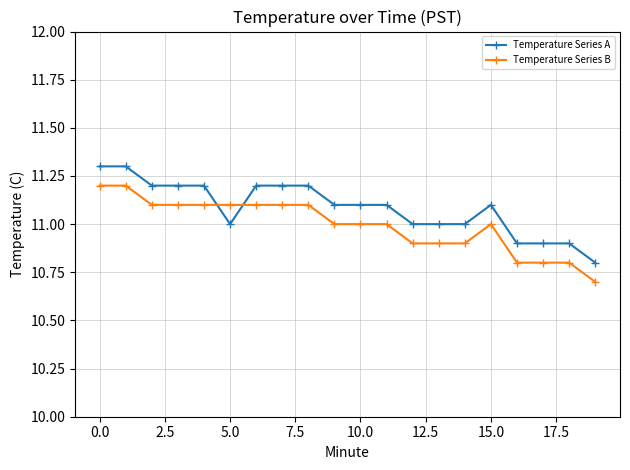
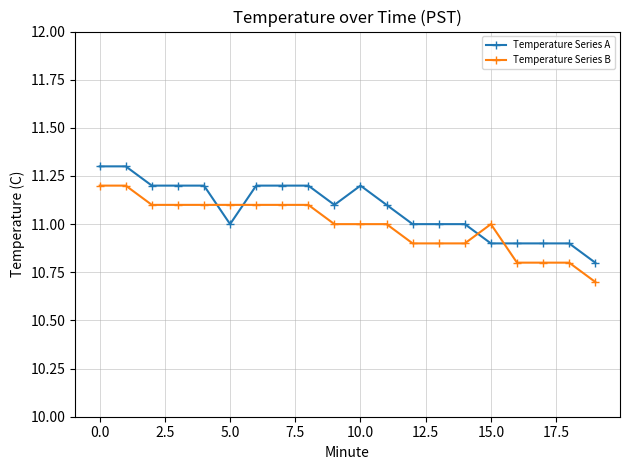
Temperature Series A, 10.0: 11.1 -> 11.2
Temperature Series A, 15.0: 11.1 -> 10.9
